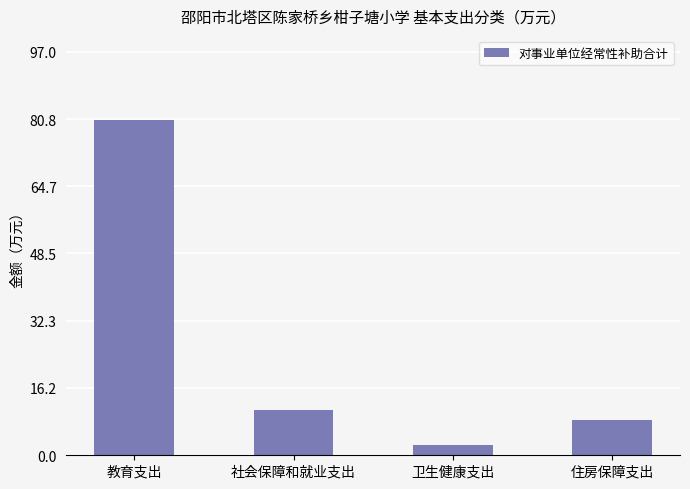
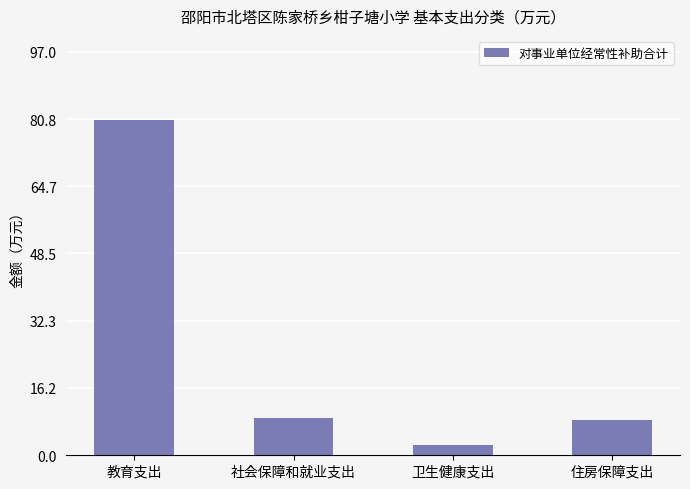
社会保障和就业支出: 11 -> 9
